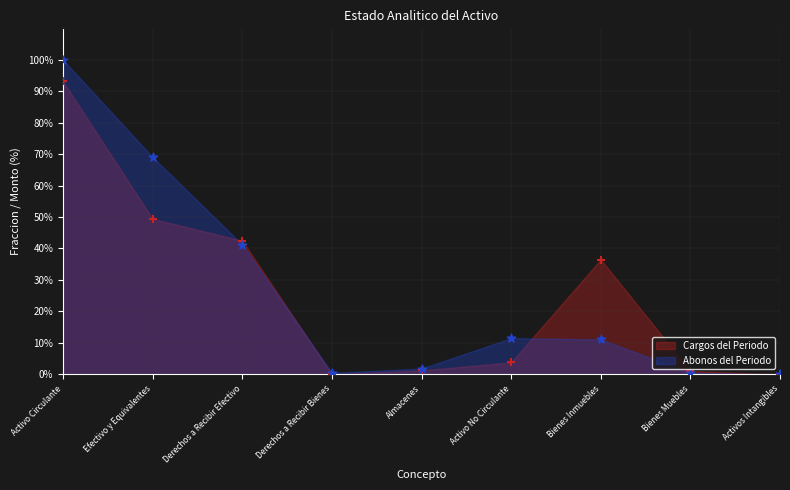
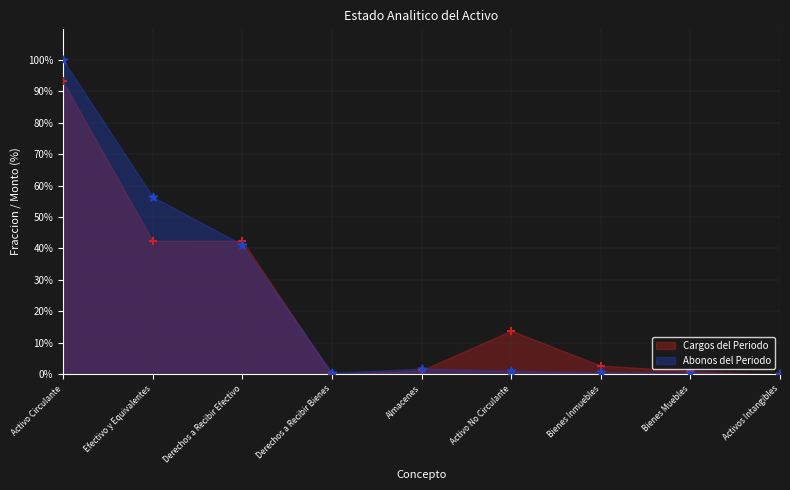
Cargos del Periodo, Efectivo y Equivalentes: 49% -> 42%
Abonos del Periodo, Efectivo y Equivalentes: 69% -> 56%
Cargos del Periodo, Activo No Circulante: 4% -> 14%
Abonos del Periodo, Activo No Circulante: 11% -> 1%
Cargos del Periodo, Bienes Inmuebles: 36% -> 3%
Abonos del Periodo, Bienes Inmuebles: 11% -> 1%
